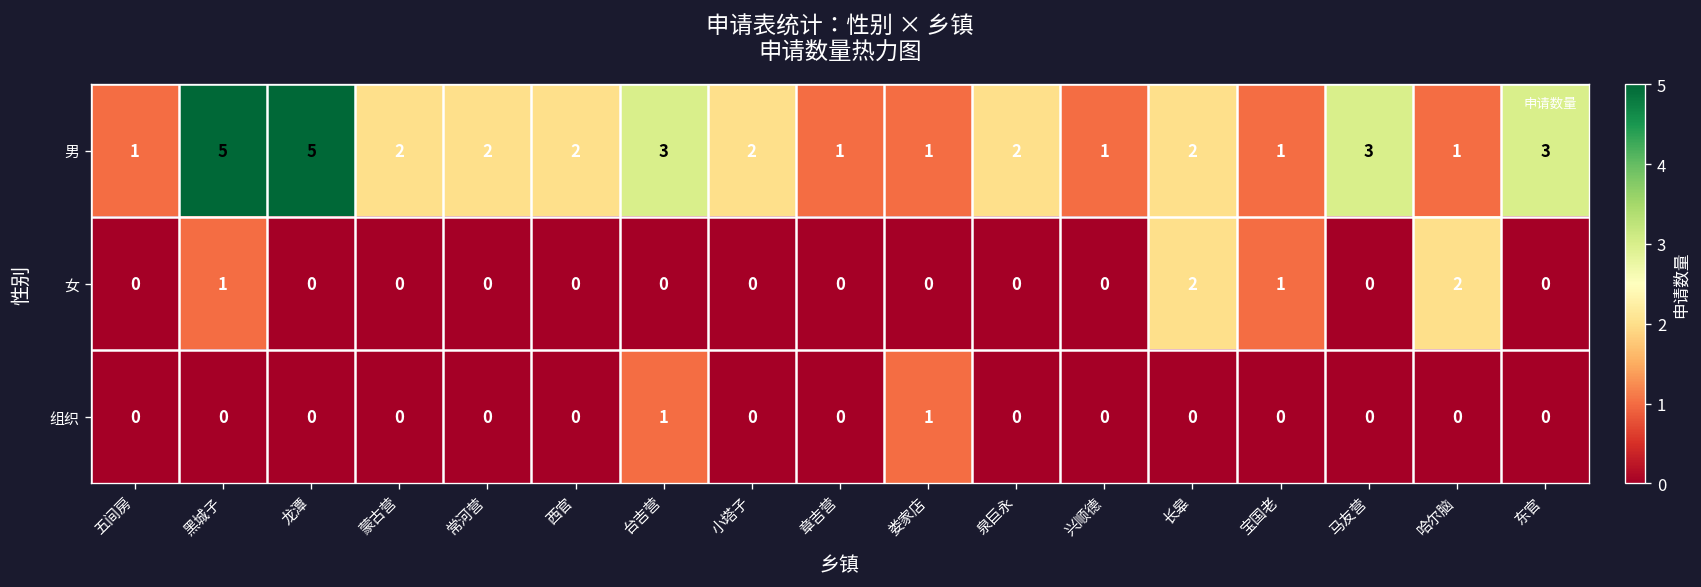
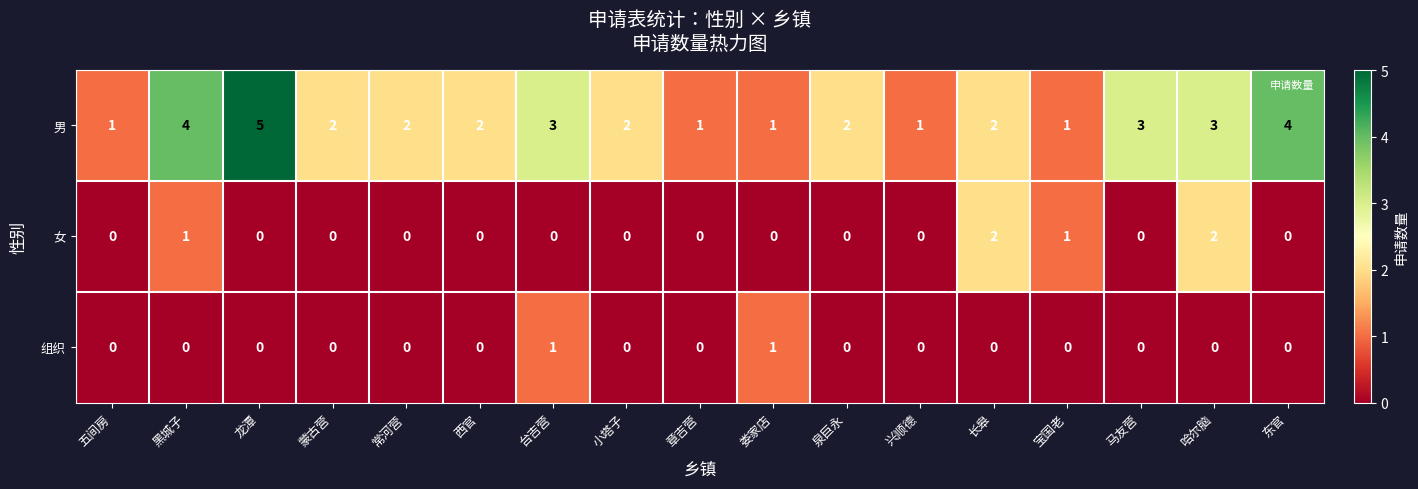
男, 黑城子: 5 -> 4
男, 哈尔脑: 1 -> 3
男, 东官: 3 -> 4
